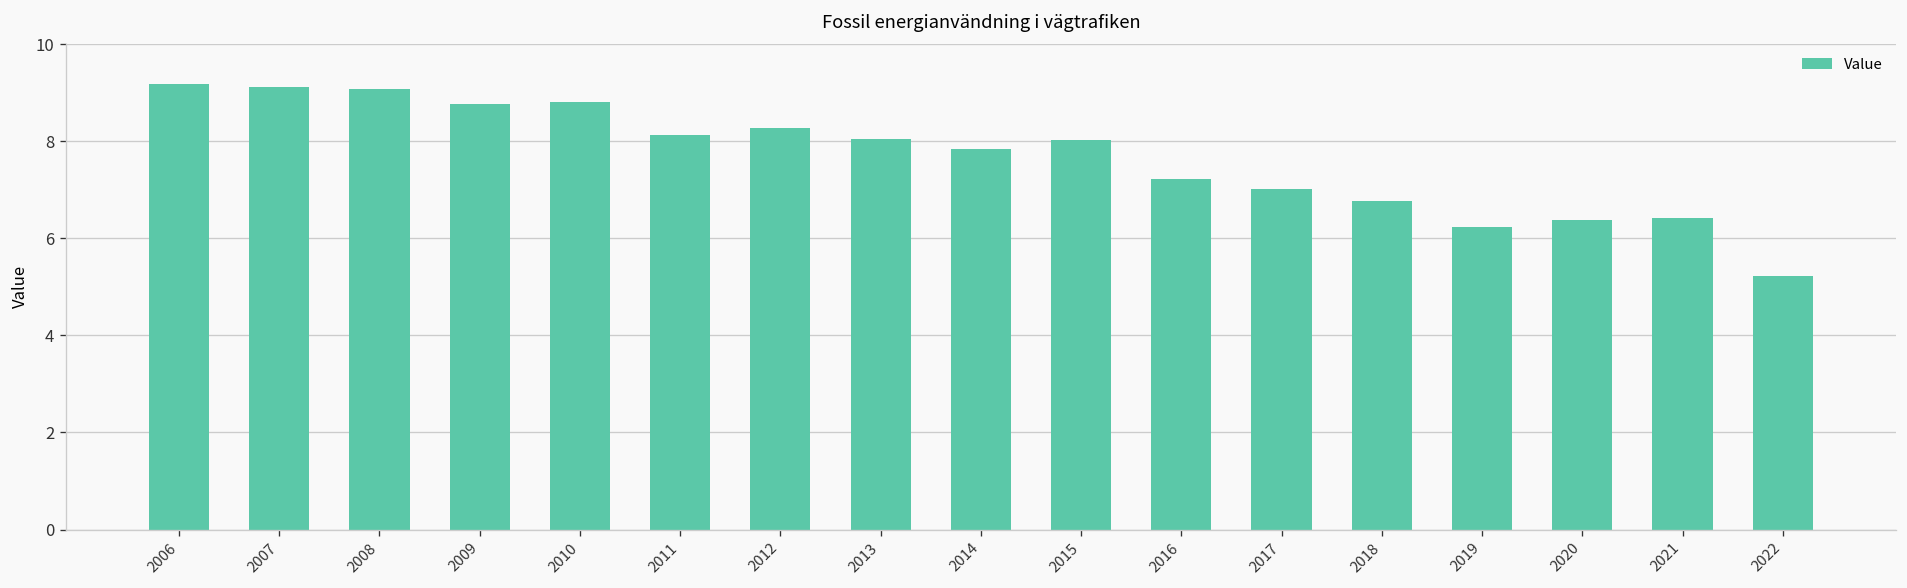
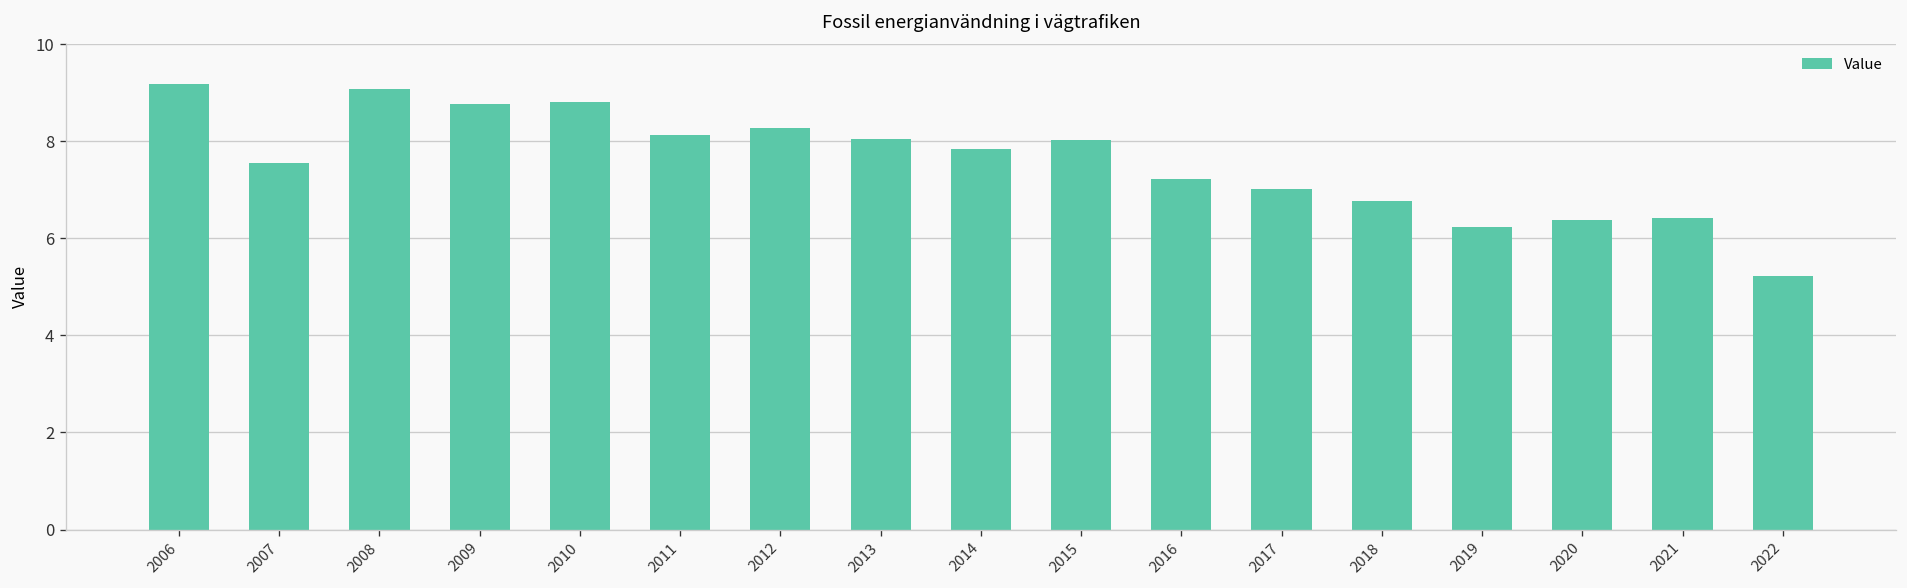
2007: 9.1 -> 7.6
